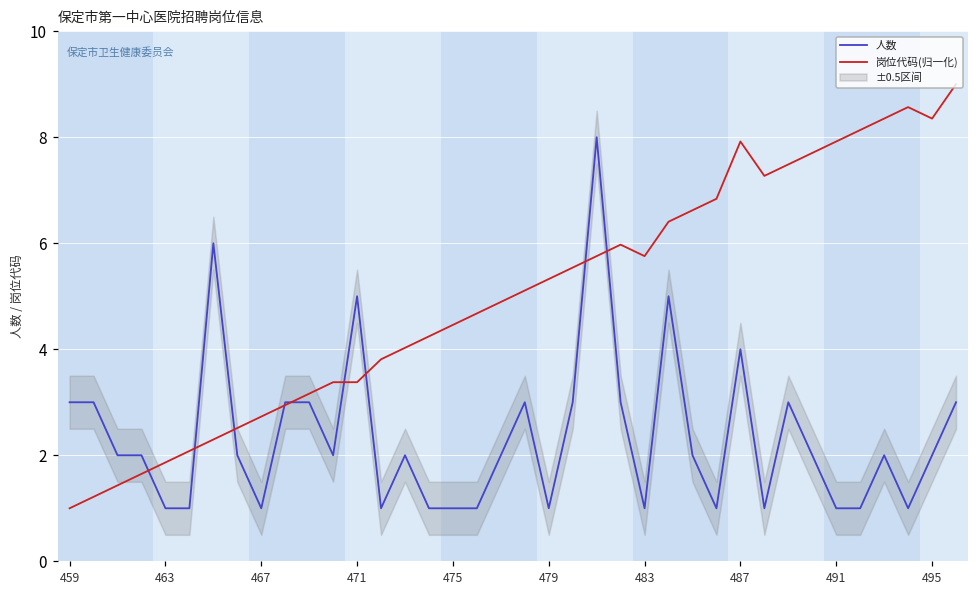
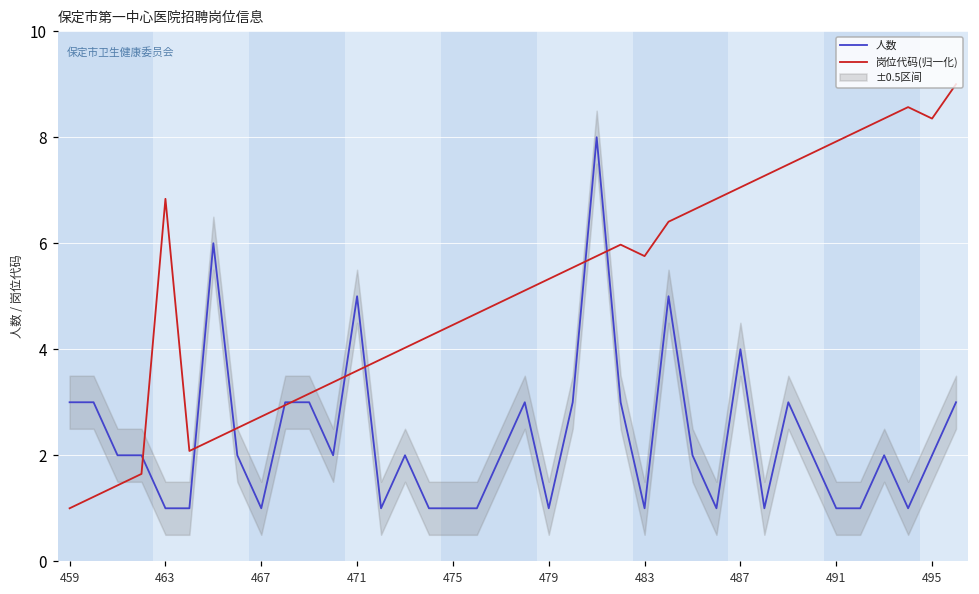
岗位代码(归一化), 463: 1.9 -> 6.8
岗位代码(归一化), 471: 3.4 -> 3.6
岗位代码(归一化), 487: 7.9 -> 7.1
